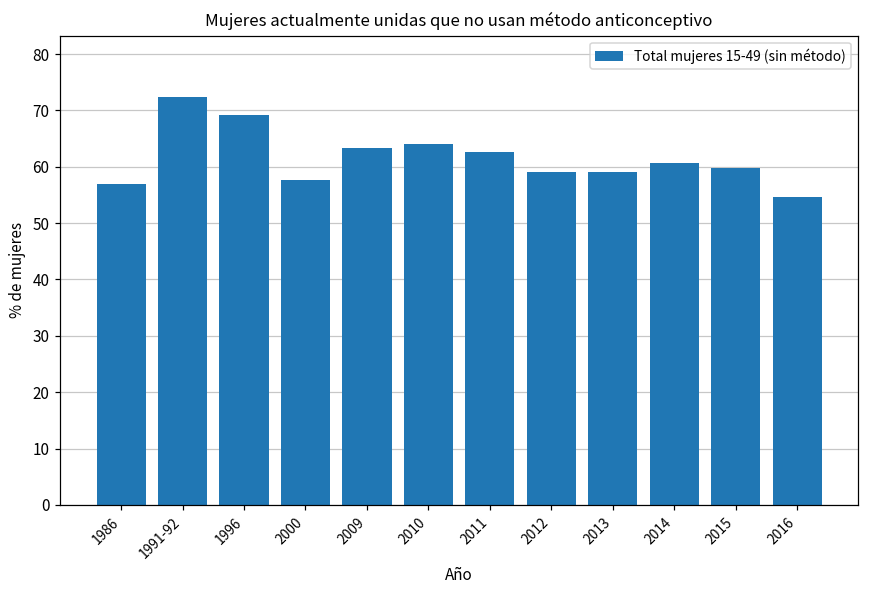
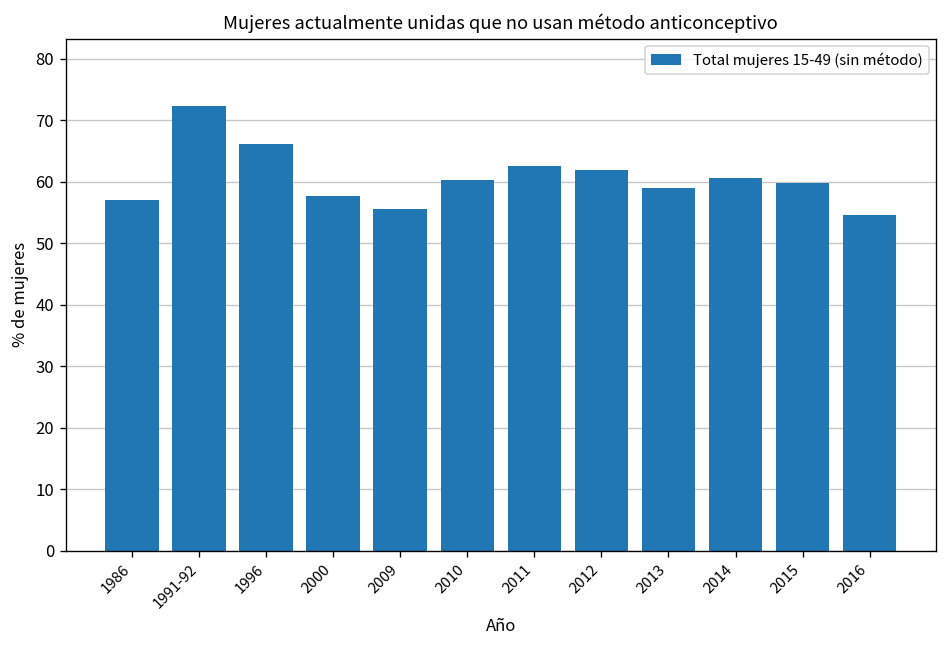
1996: 69 -> 66
2009: 63 -> 56
2010: 64 -> 60
2012: 59 -> 62
